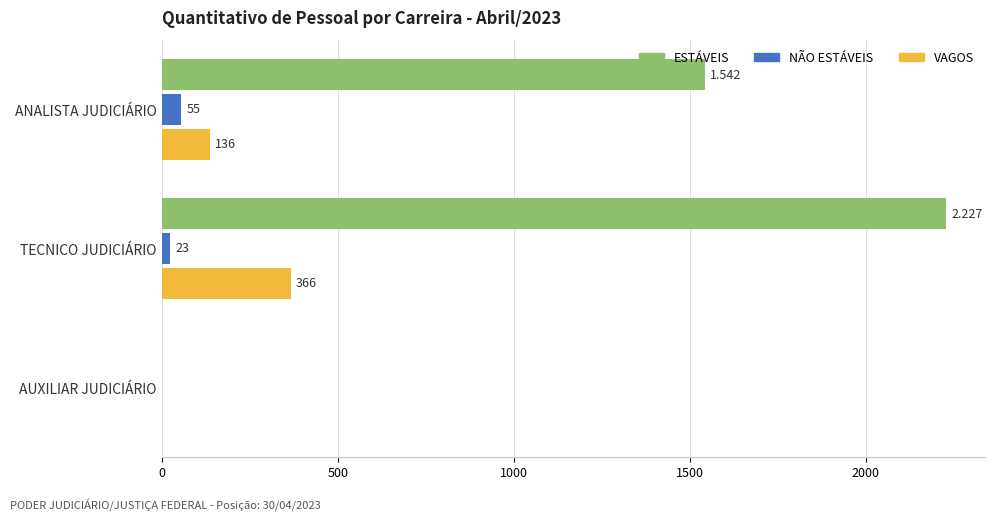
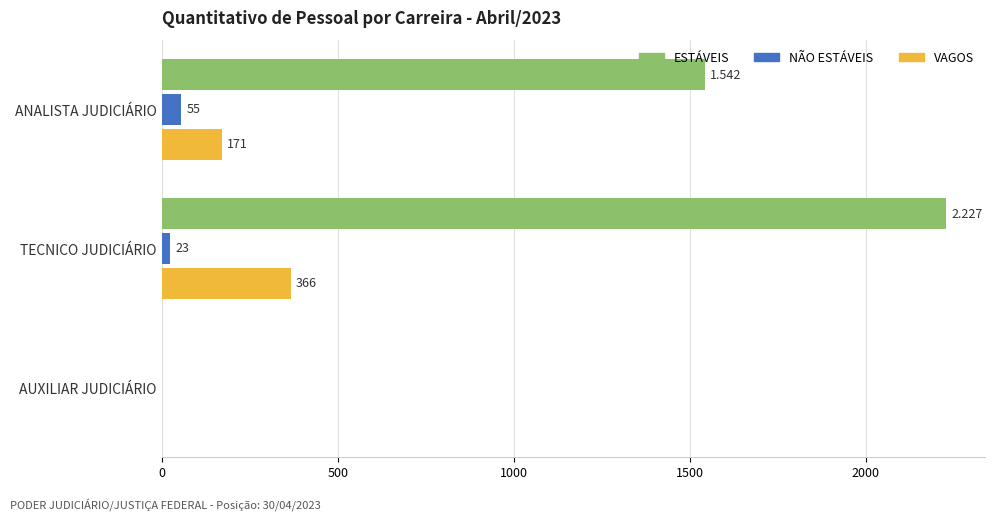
VAGOS, ANALISTA JUDICIÁRIO: 136 -> 171
